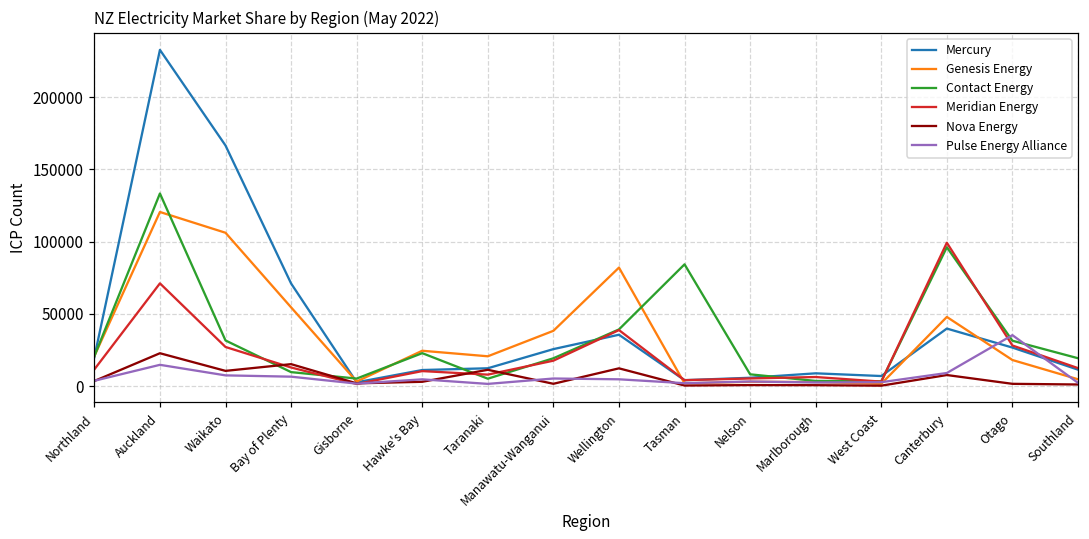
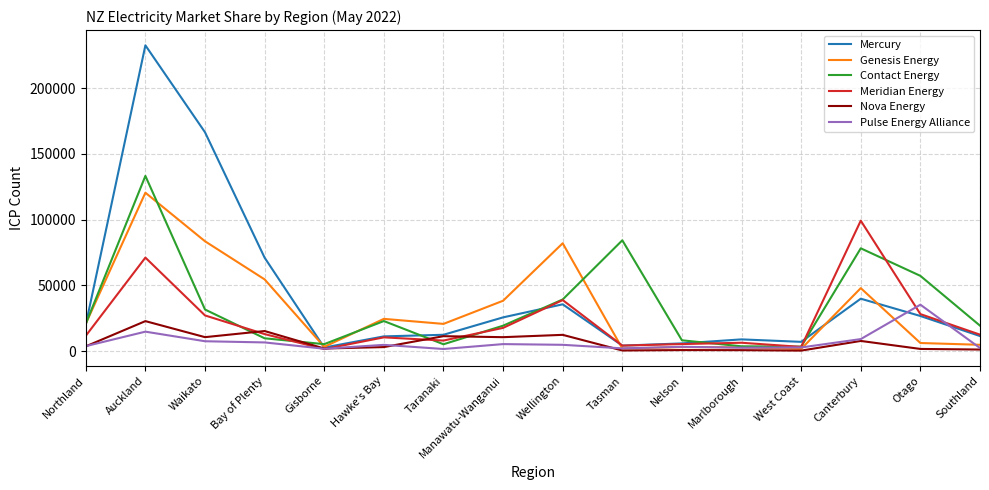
Genesis Energy, Waikato: 106000 -> 84000
Nova Energy, Manawatu-Wanganui: 2000 -> 11000
Contact Energy, Canterbury: 96000 -> 78000
Genesis Energy, Otago: 18000 -> 6000
Contact Energy, Otago: 31000 -> 57000
